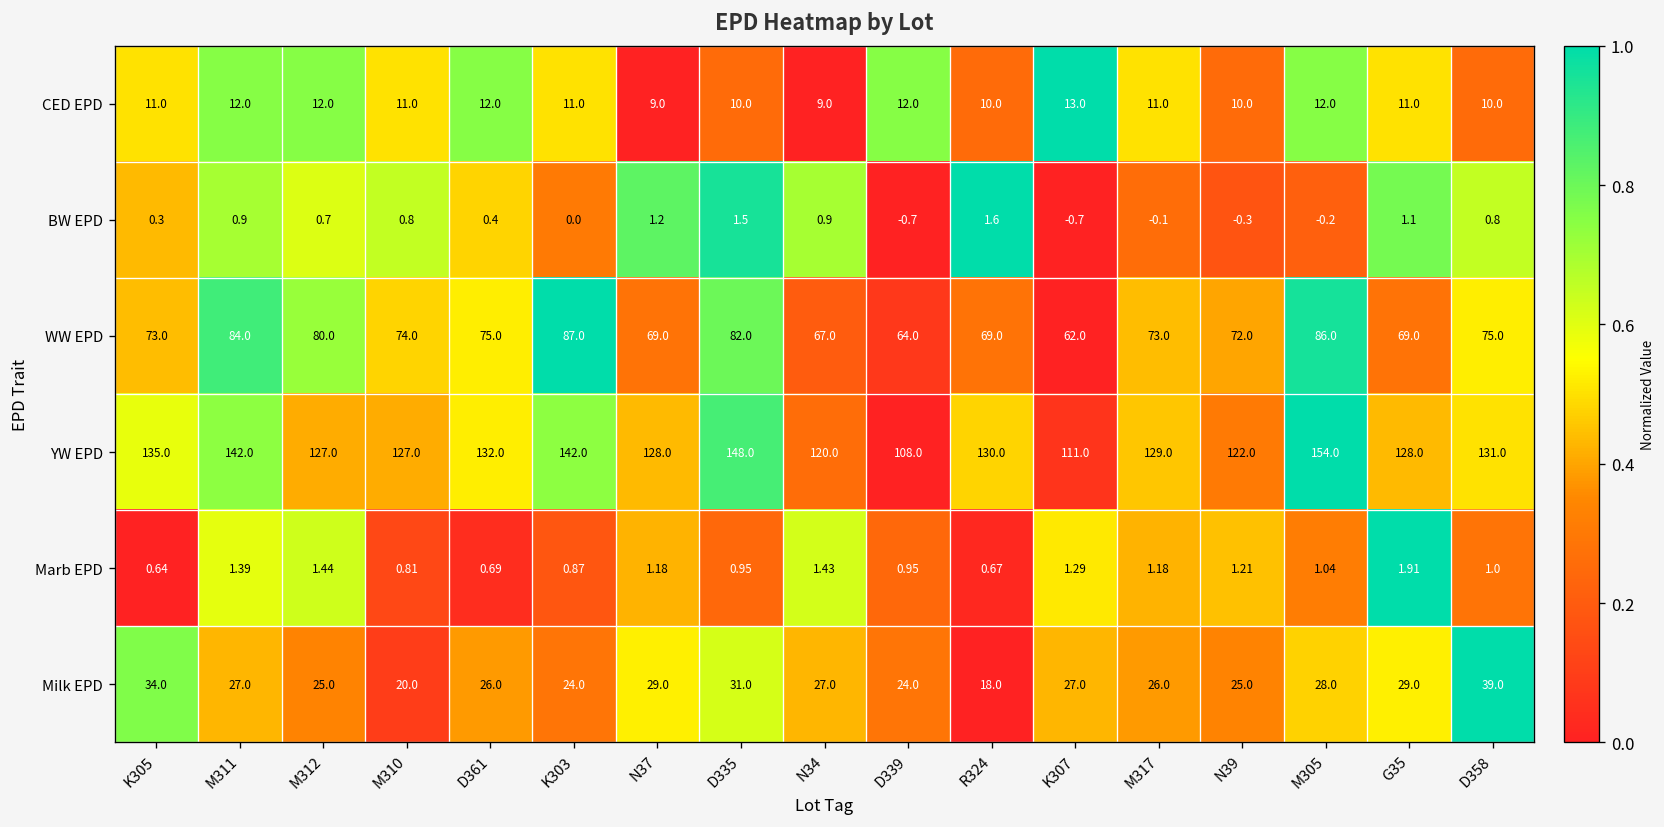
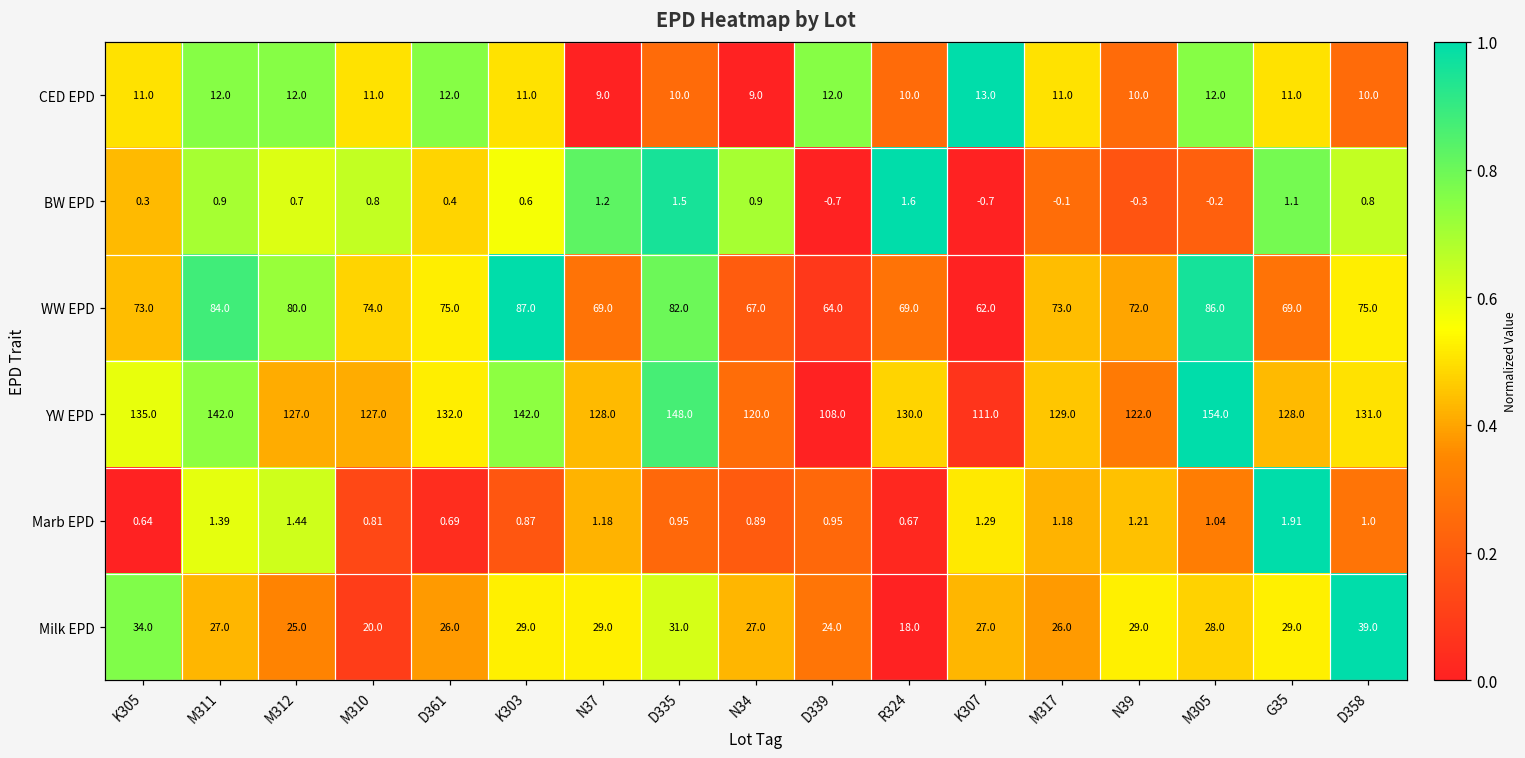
BW EPD, K303: 0.0 -> 0.6
Marb EPD, N34: 1.43 -> 0.89
Milk EPD, K303: 24.0 -> 29.0
Milk EPD, N39: 25.0 -> 29.0
